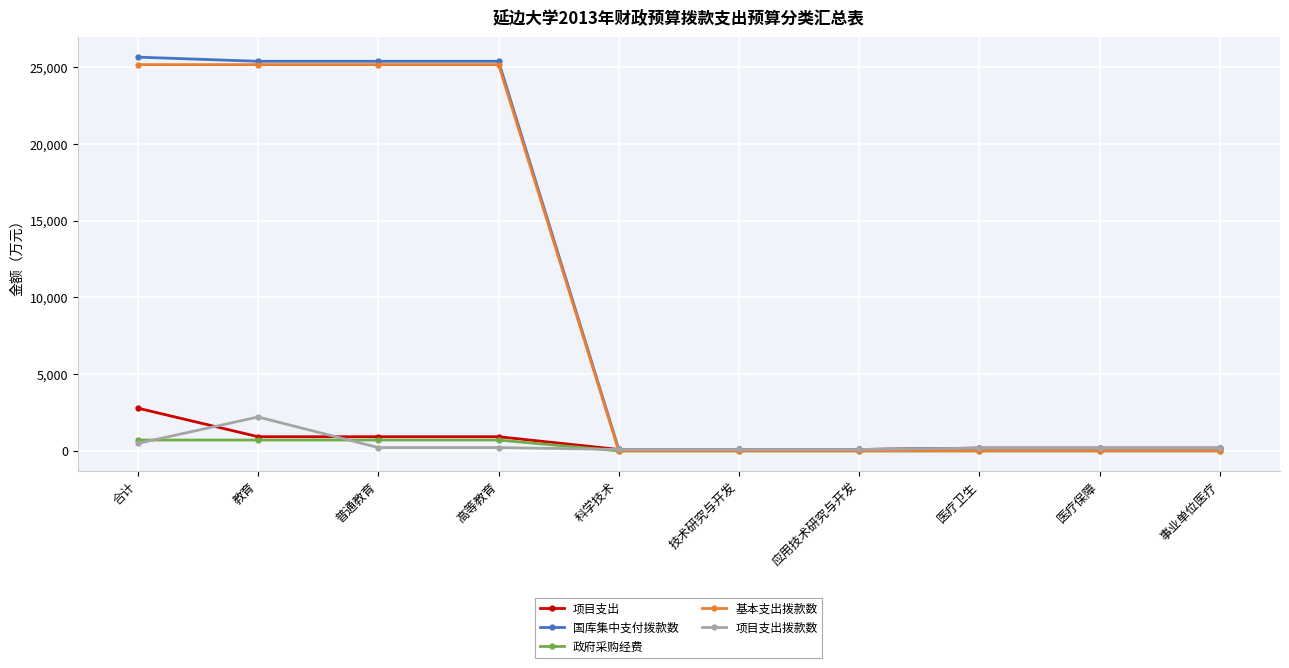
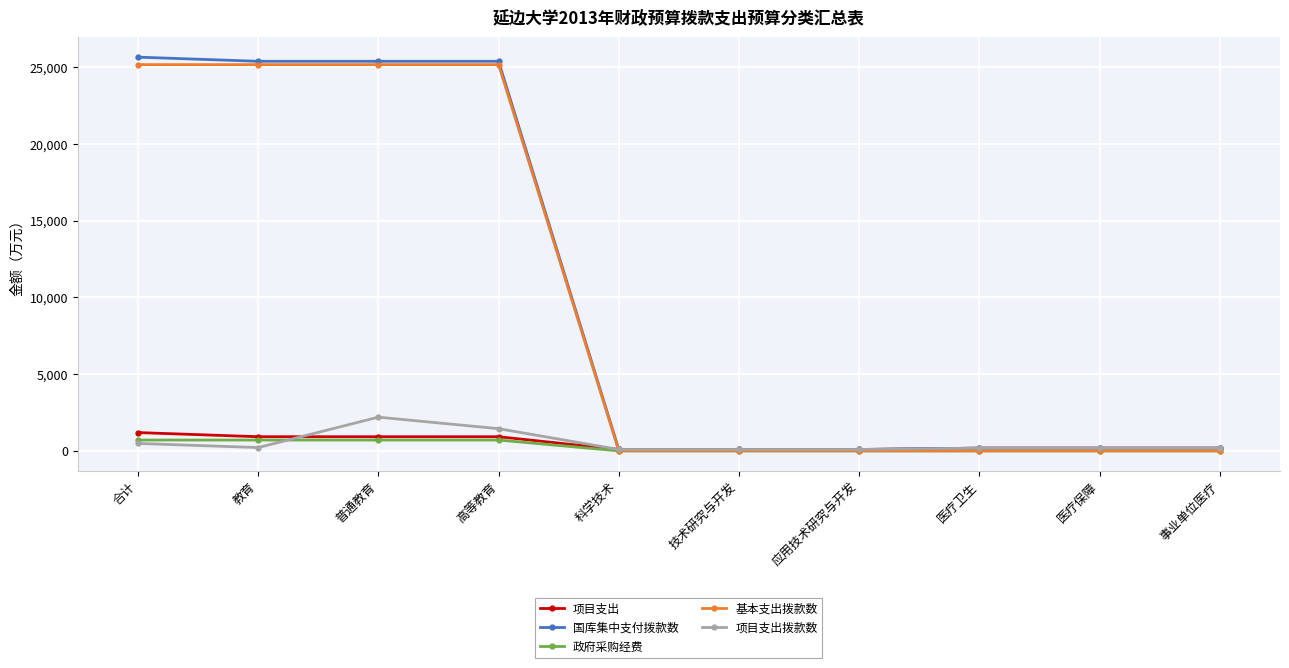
项目支出, 合计: 2,800 -> 1,200
项目支出拨款数, 教育: 2,200 -> 200
项目支出拨款数, 普通教育: 200 -> 2,200
项目支出拨款数, 高等教育: 200 -> 1,400
